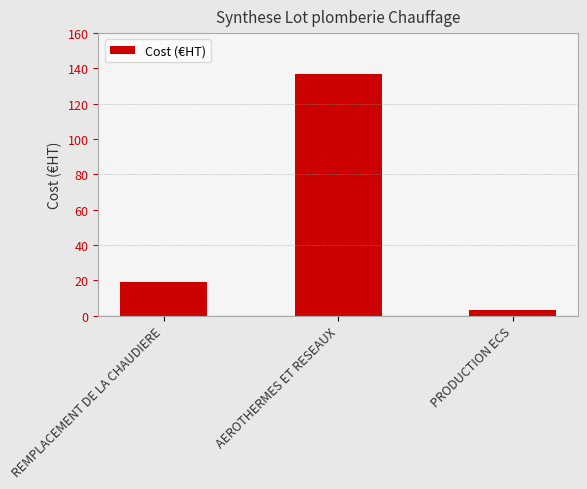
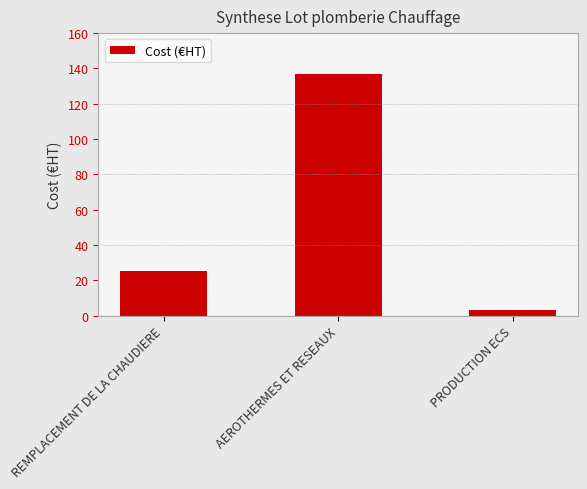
REMPLACEMENT DE LA CHAUDIERE: 19 -> 25
